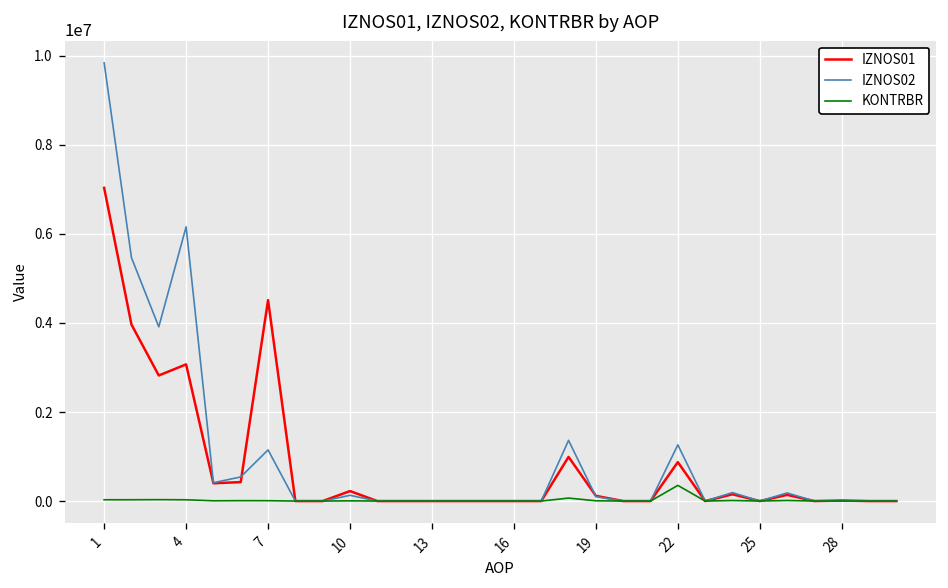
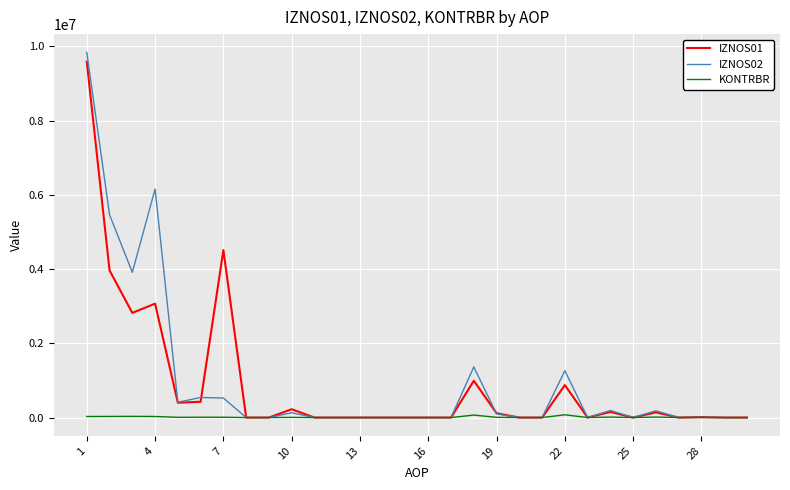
IZNOS01, 1: 7000000 -> 9600000
IZNOS02, 7: 1100000 -> 500000
KONTRBR, 22: 400000 -> 100000
